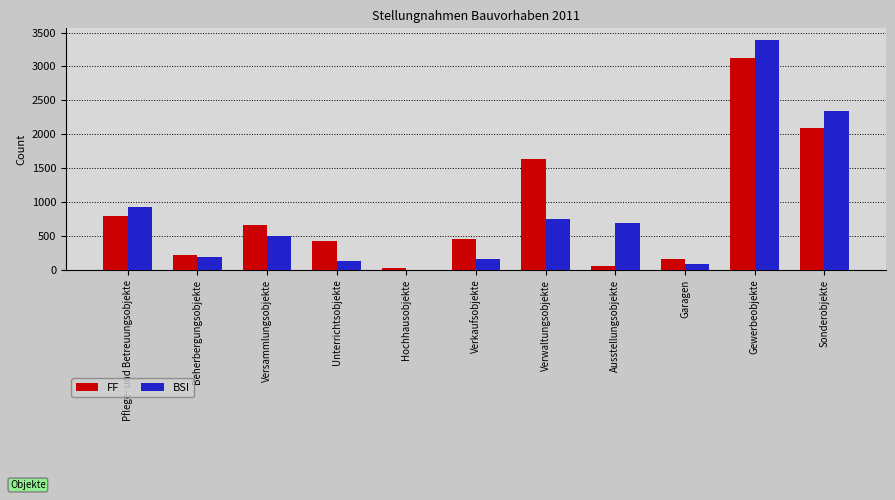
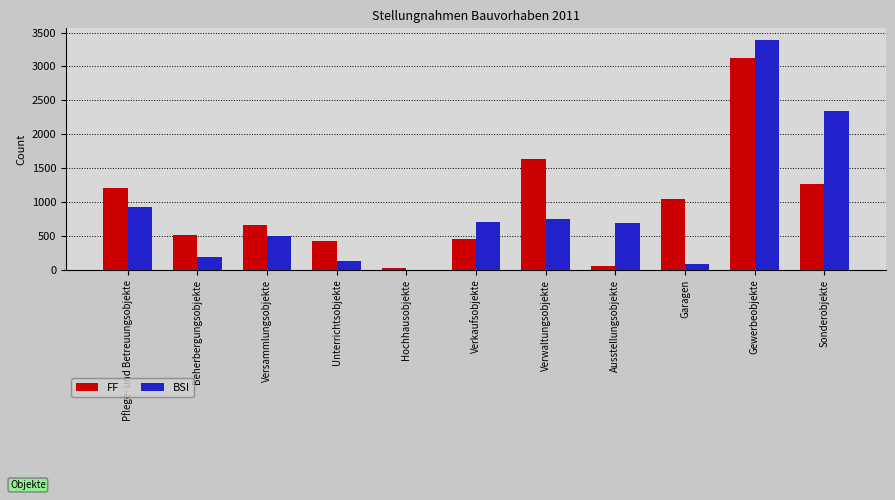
FF, Pflege- und Betreuungsobjekte: 800 -> 1200
FF, Beherbergungsobjekte: 200 -> 500
BSI, Verkaufsobjekte: 200 -> 700
FF, Garagen: 200 -> 1000
FF, Sonderobjekte: 2100 -> 1300
